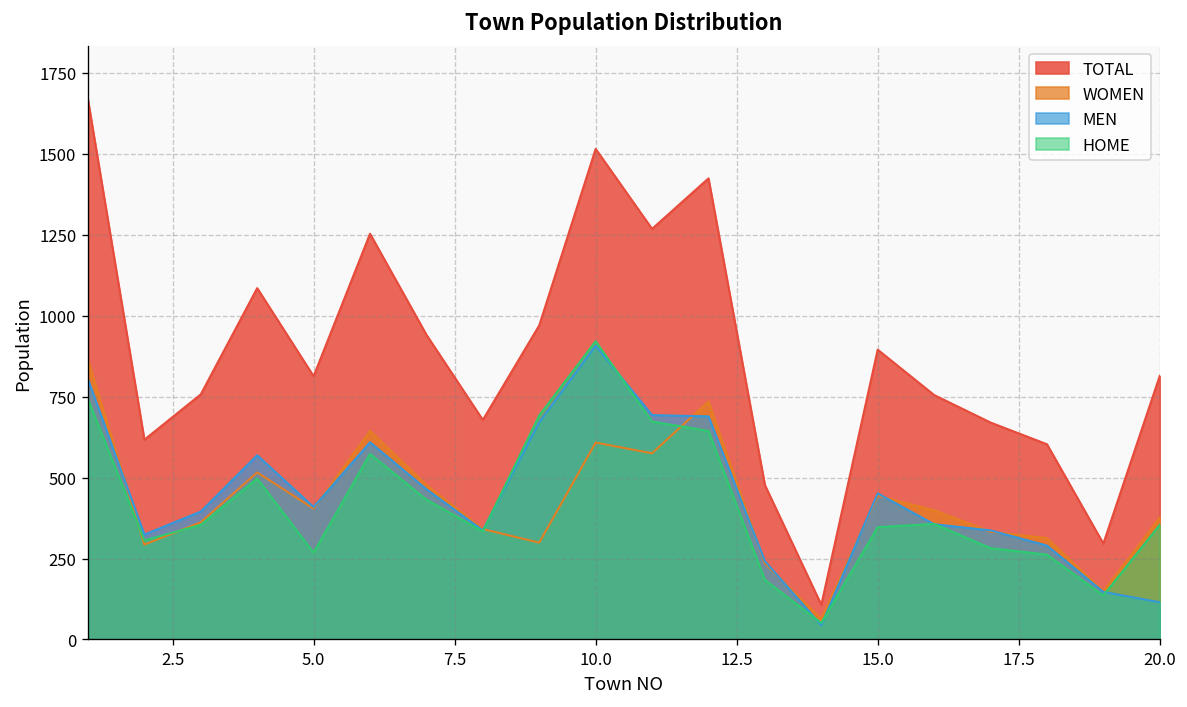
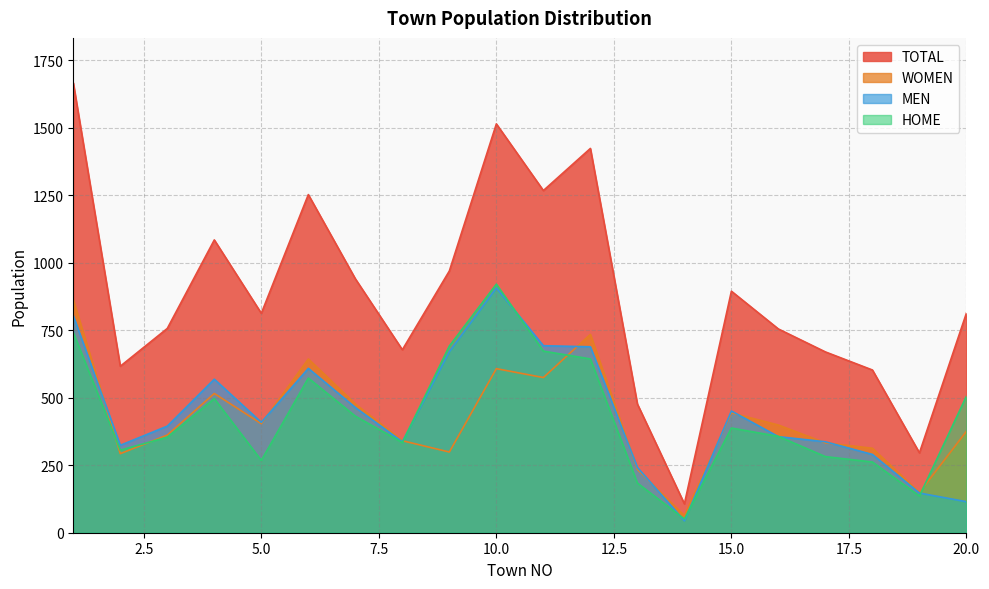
HOME, 15.0: 350 -> 390
HOME, 20.0: 350 -> 510
